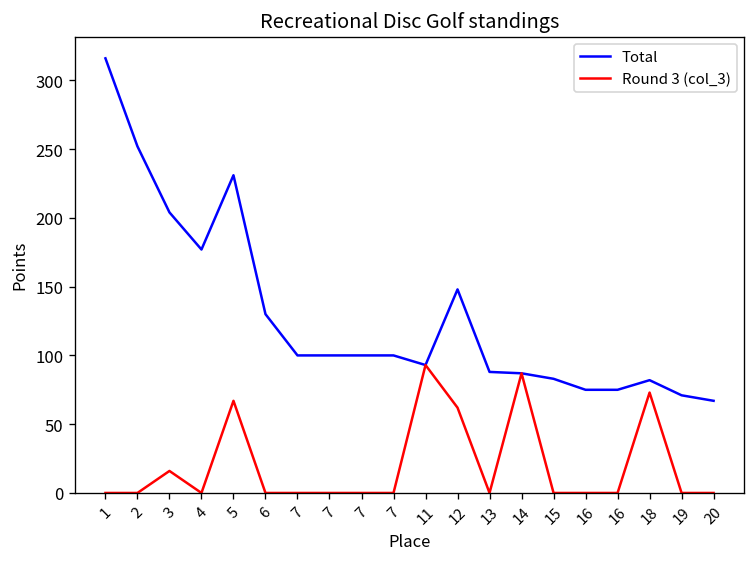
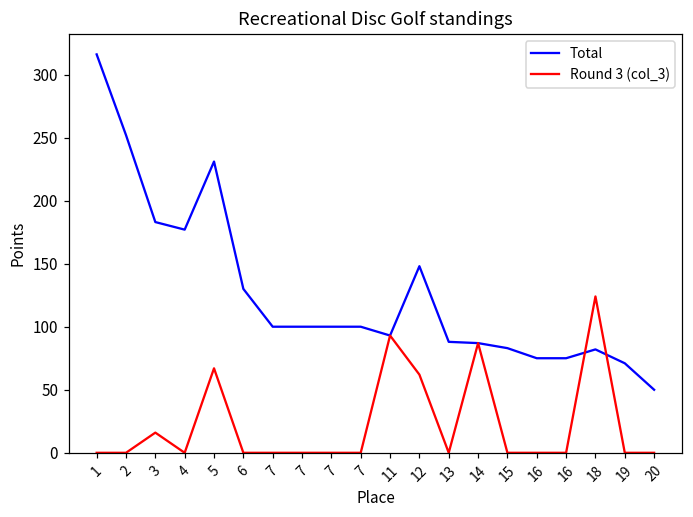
Total, 3: 204 -> 183
Round 3 (col_3), 18: 73 -> 124
Total, 20: 67 -> 50
